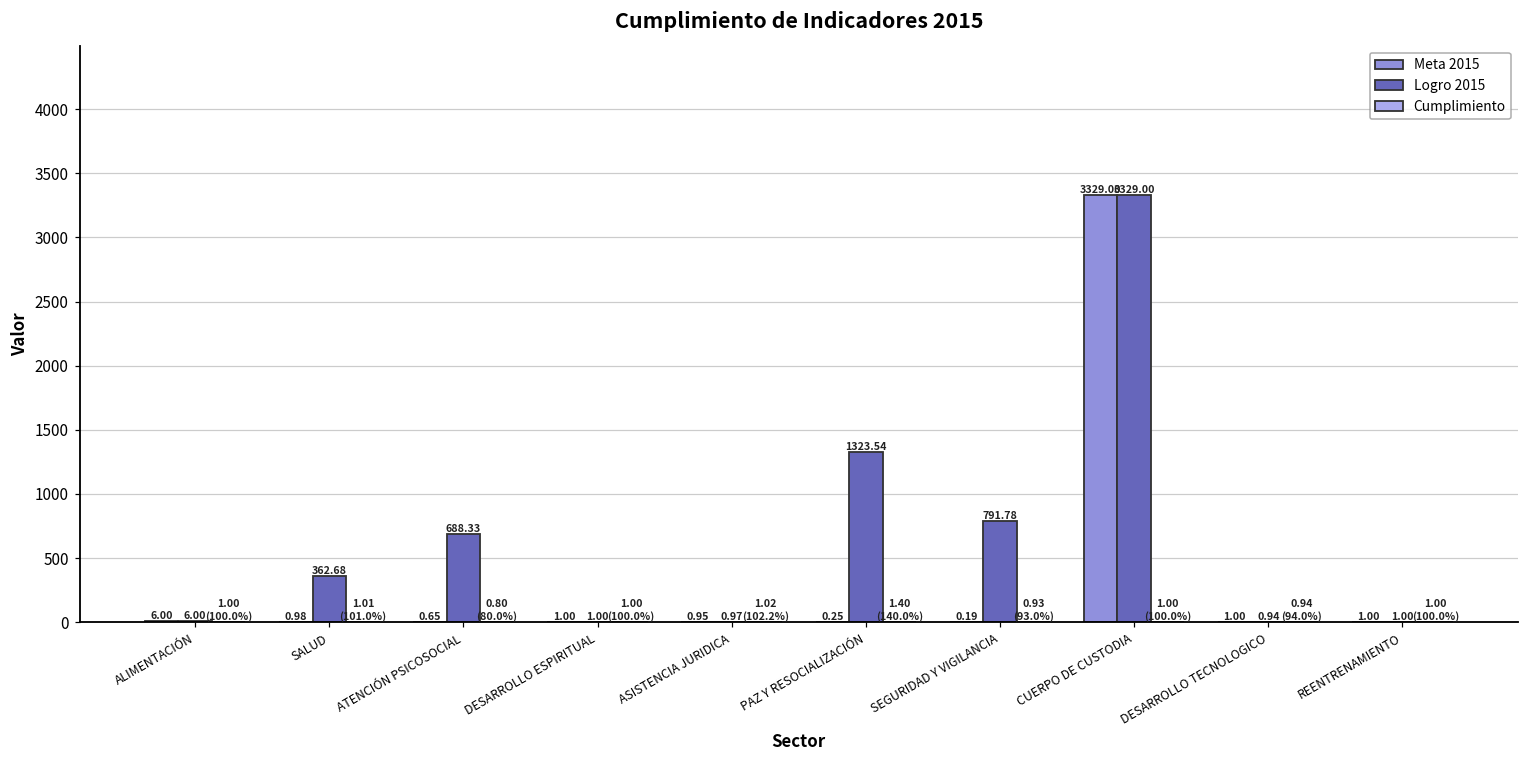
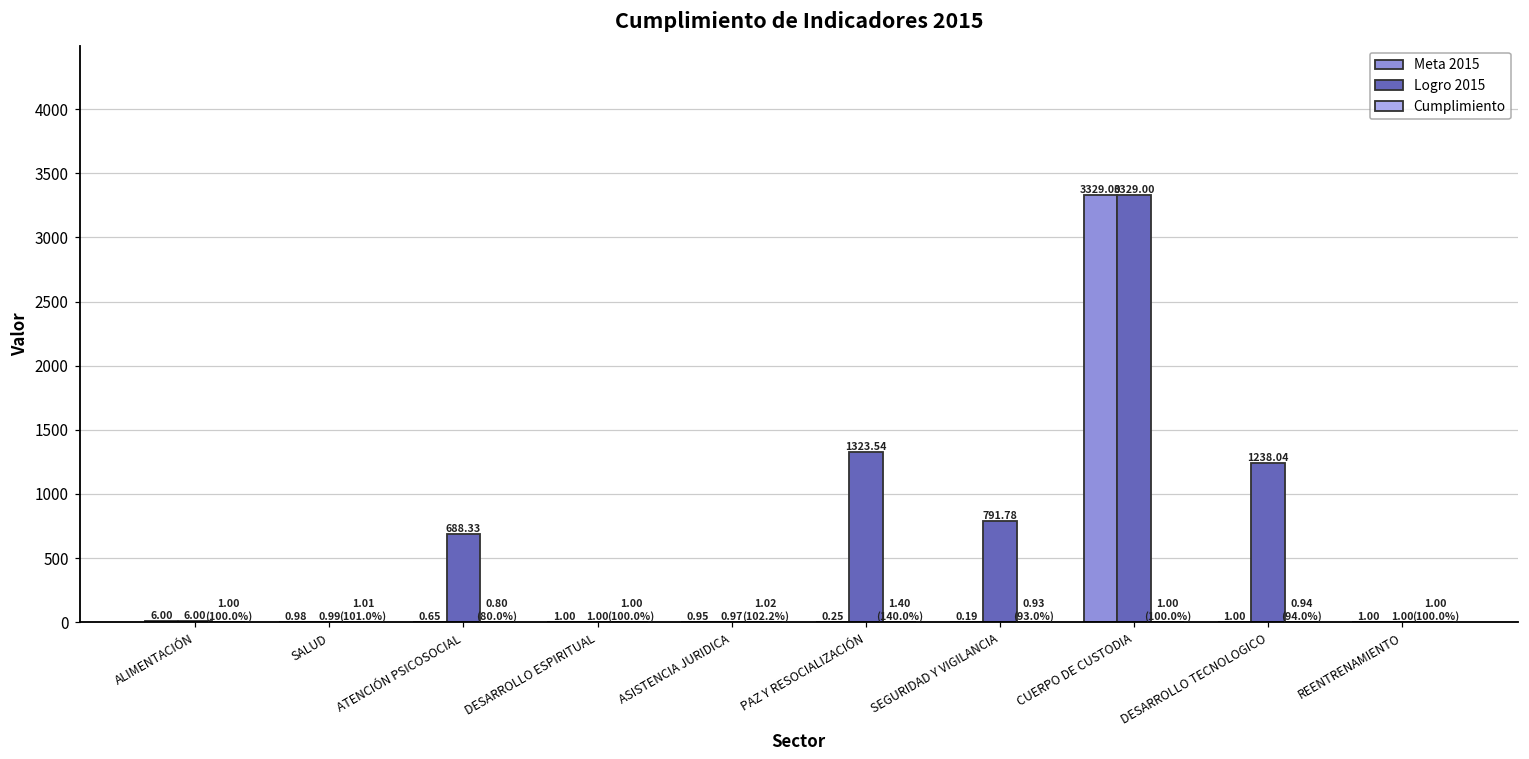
Logro 2015, SALUD: 362.68 -> 0.99
Logro 2015, DESARROLLO TECNOLOGICO: 0.94 -> 1238.04
